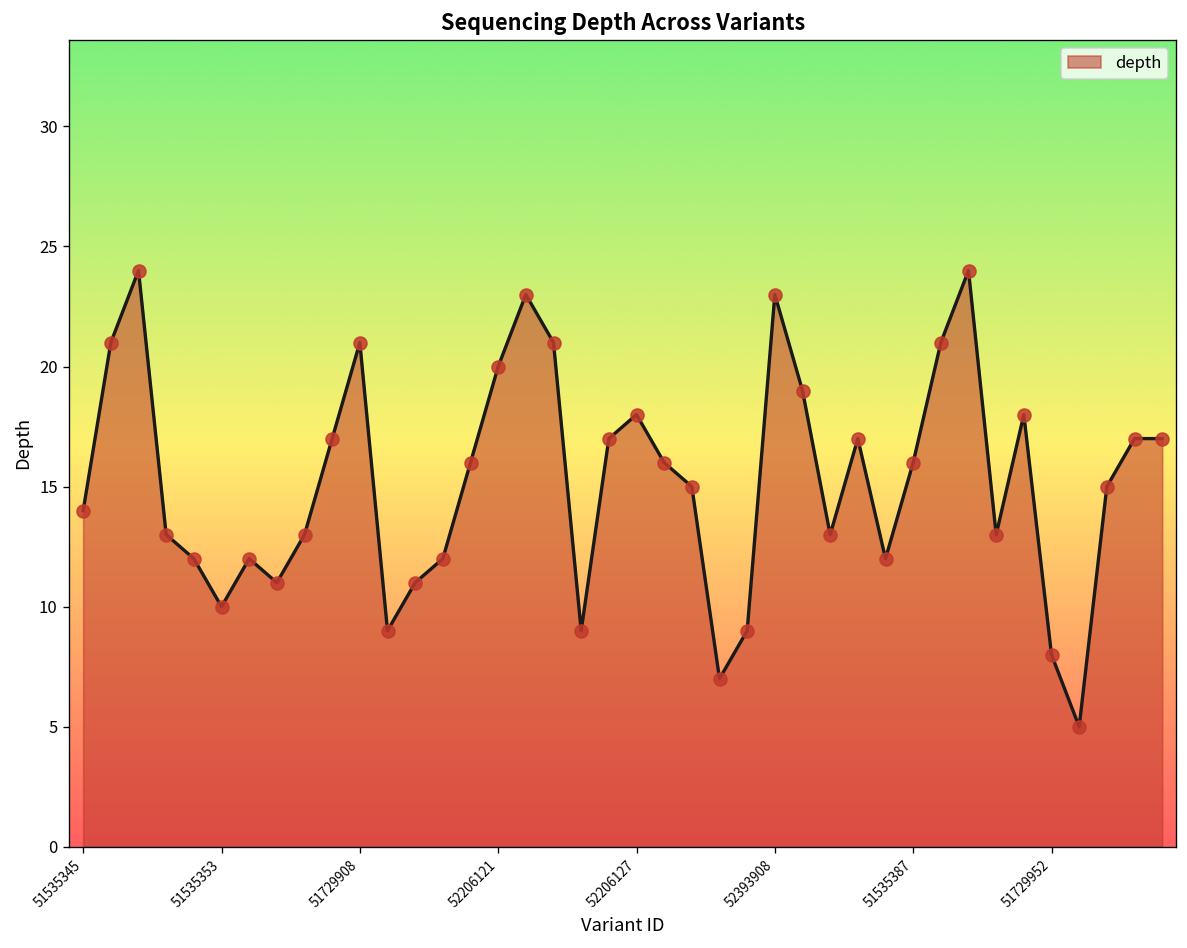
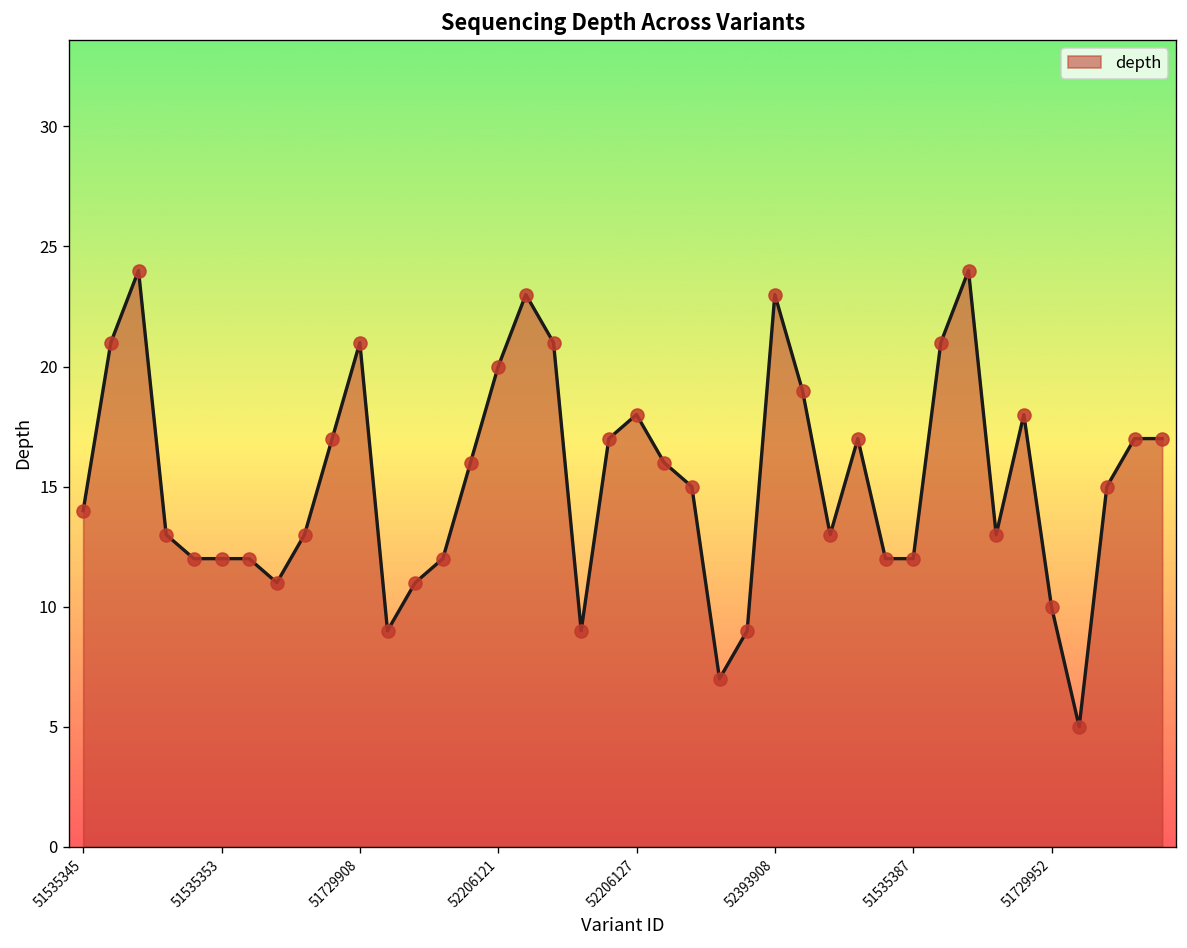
51535353: 10 -> 12
51535387: 16 -> 12
51729952: 8 -> 10
